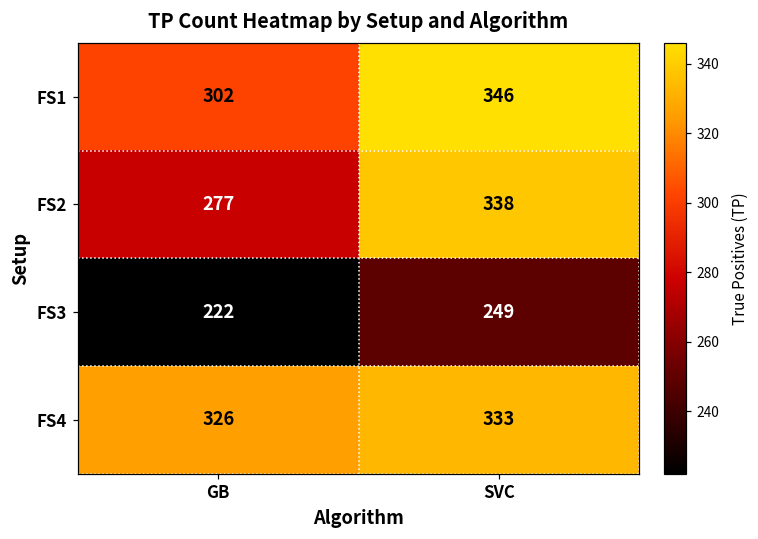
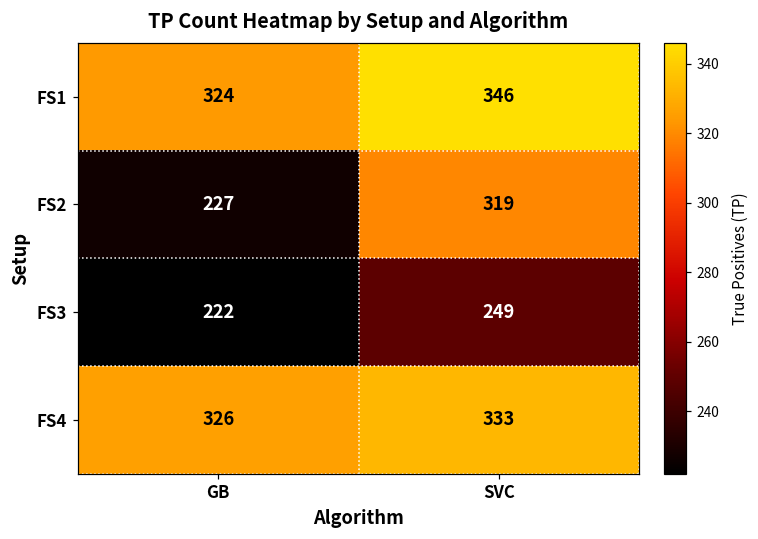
FS1, GB: 302 -> 324
FS2, GB: 277 -> 227
FS2, SVC: 338 -> 319
